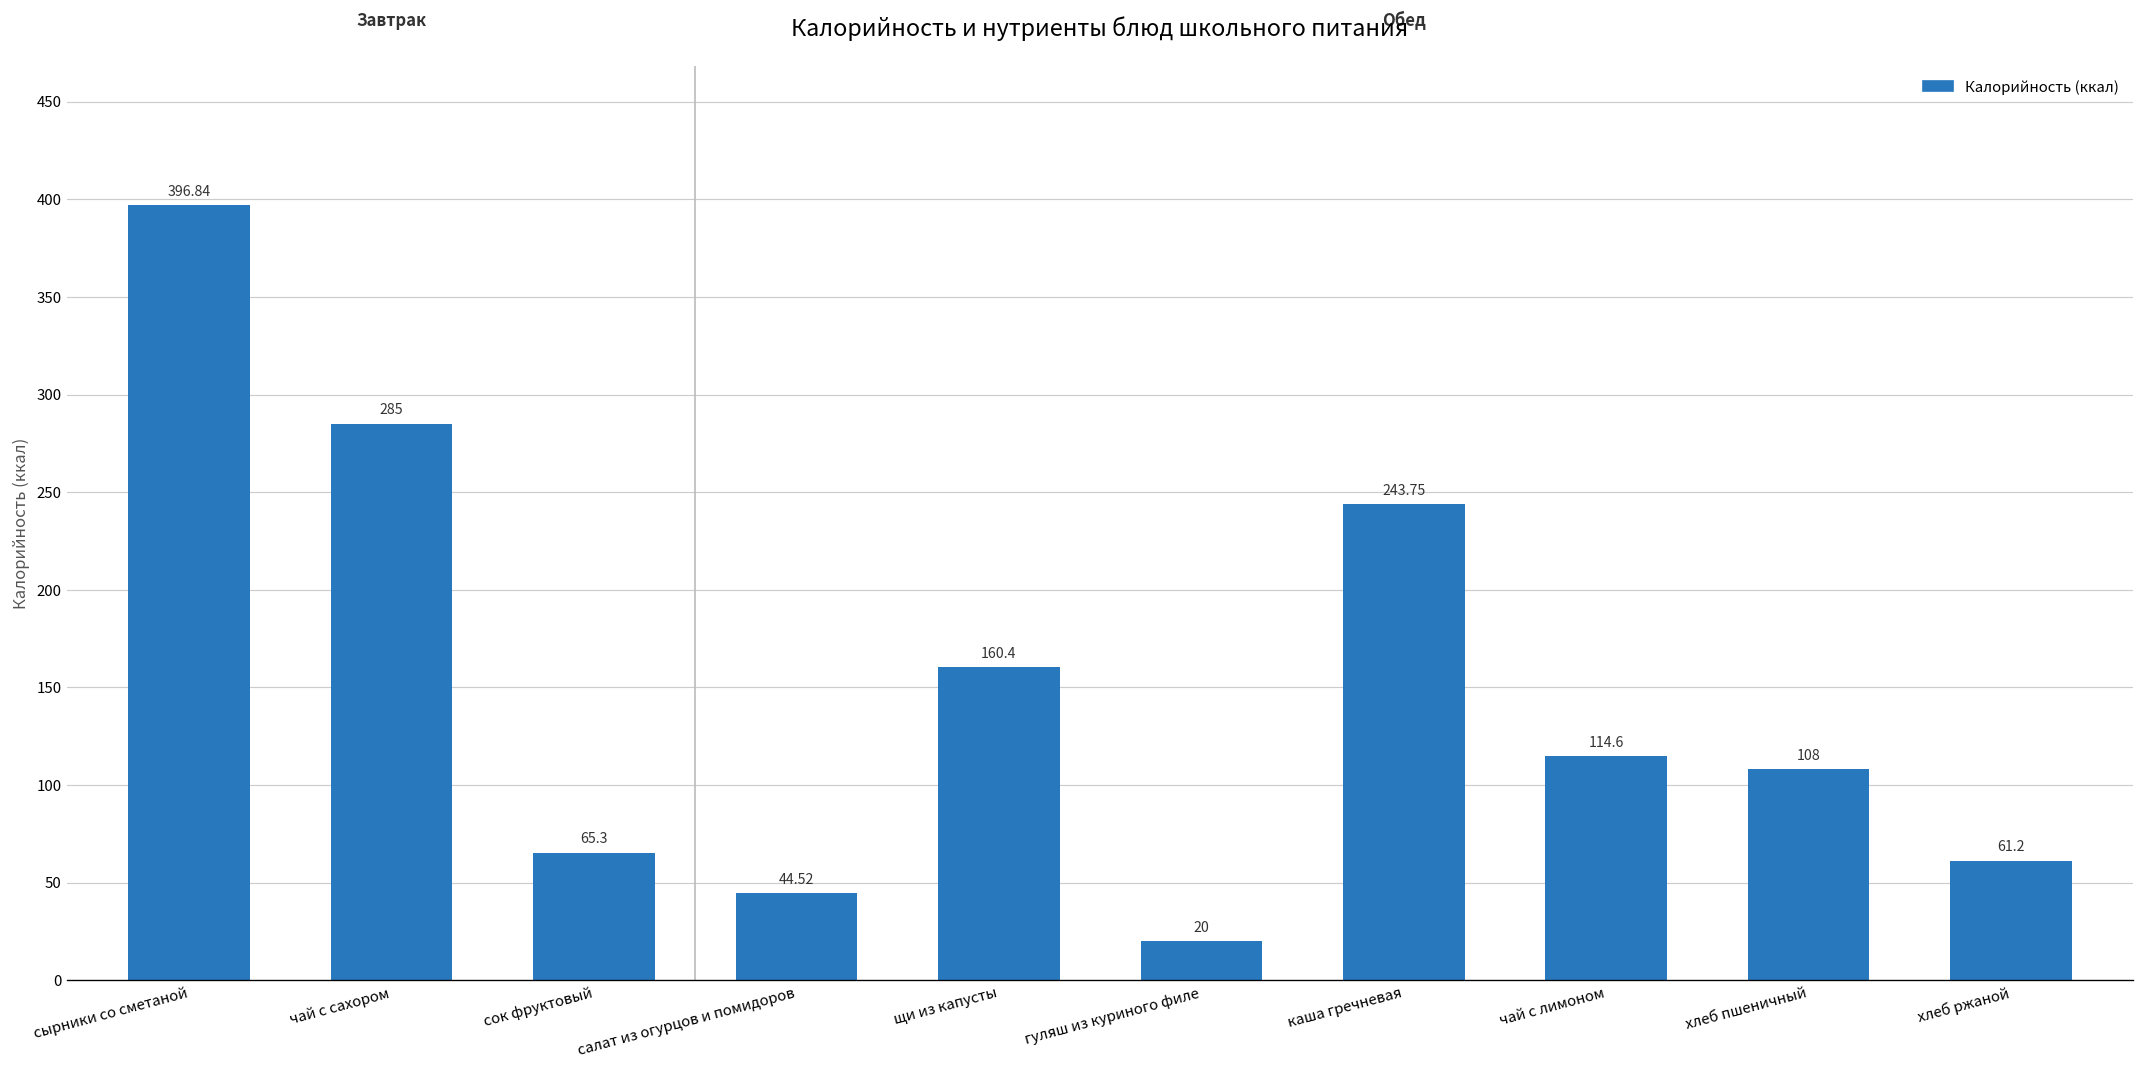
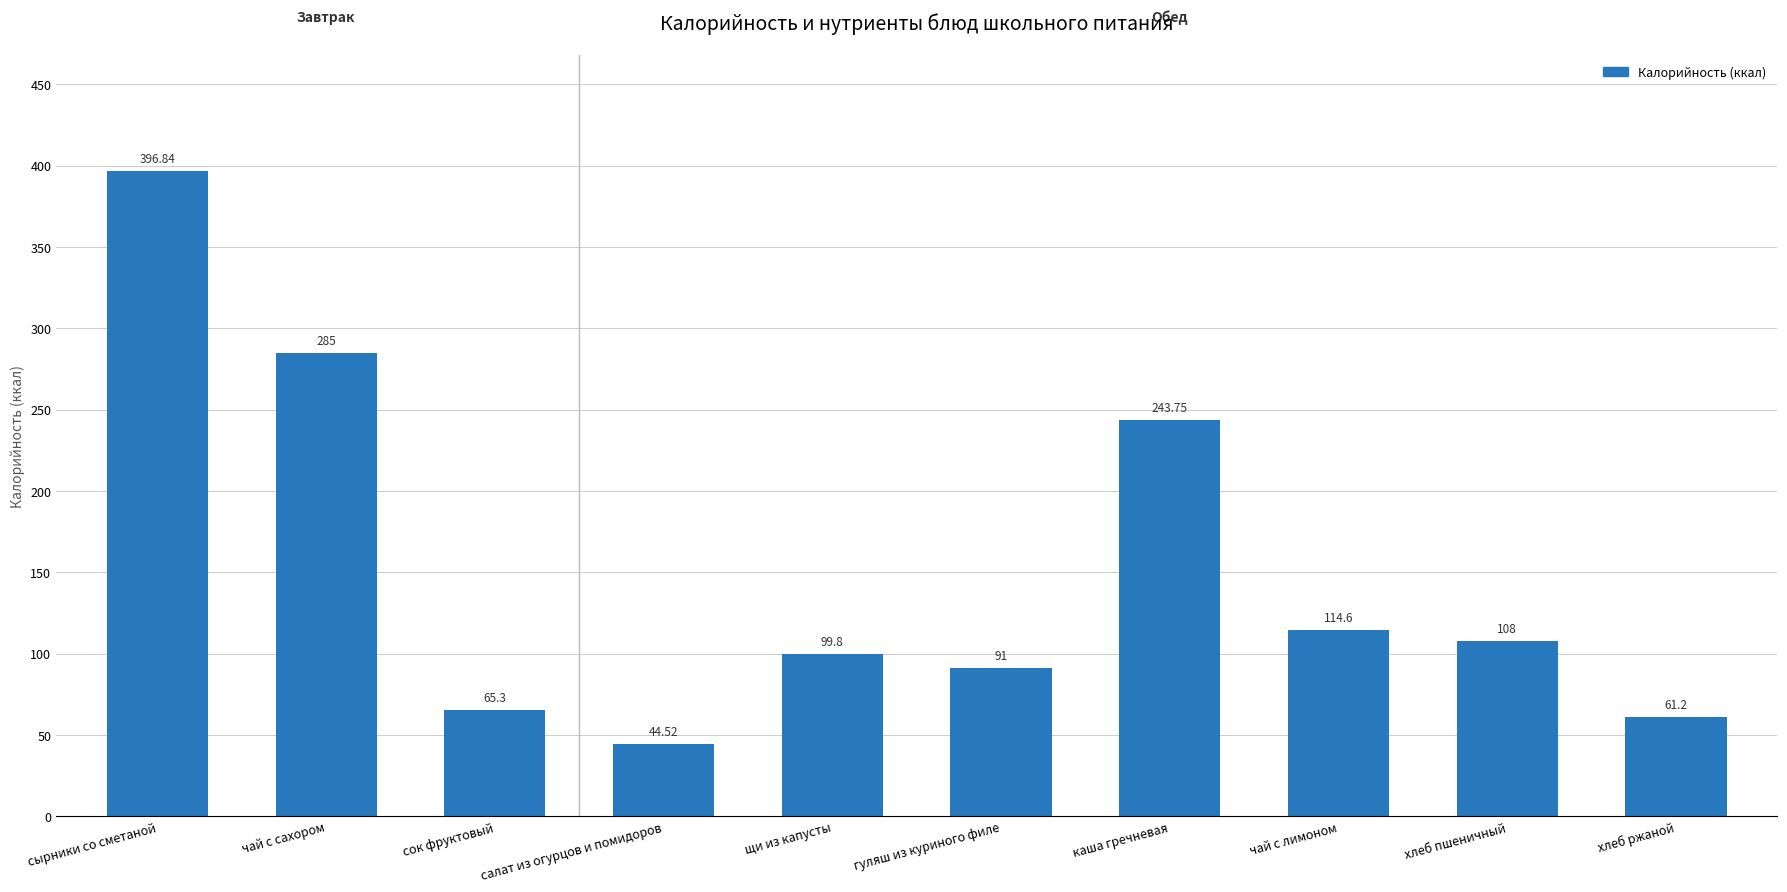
щи из капусты: 160.4 -> 99.8
гуляш из куриного филе: 20 -> 91
